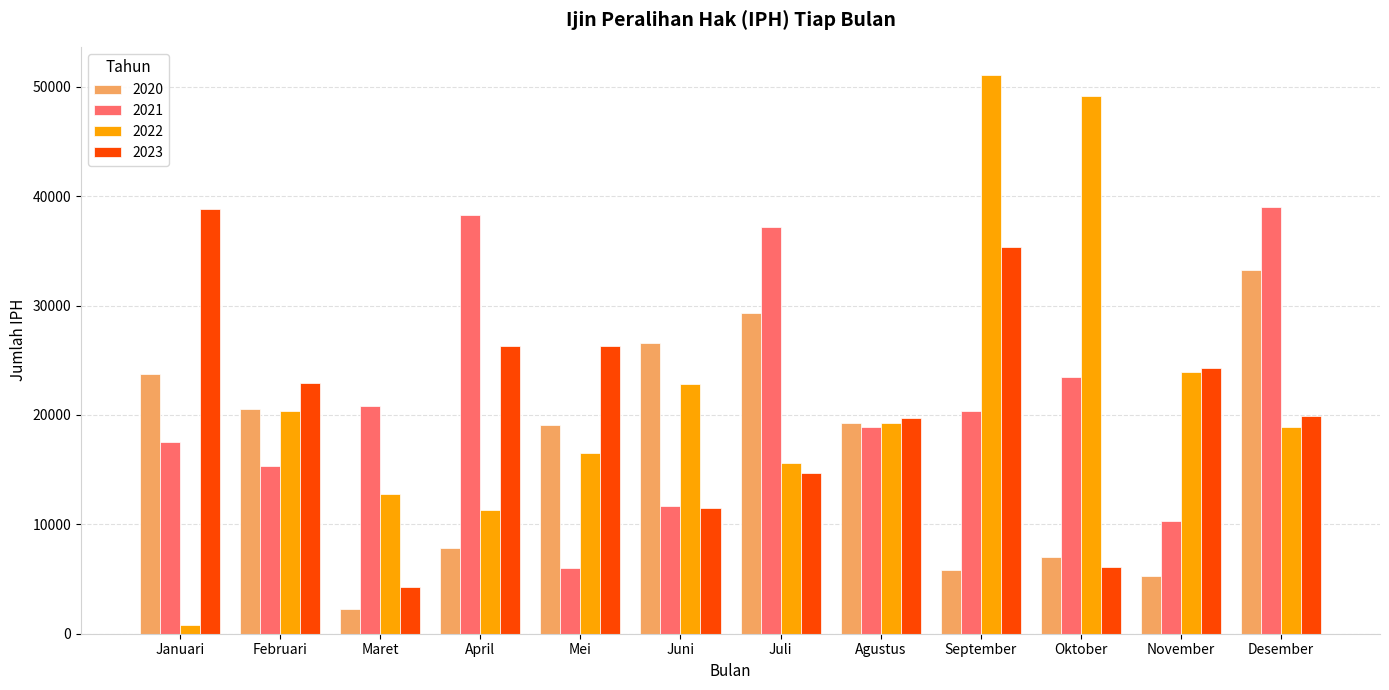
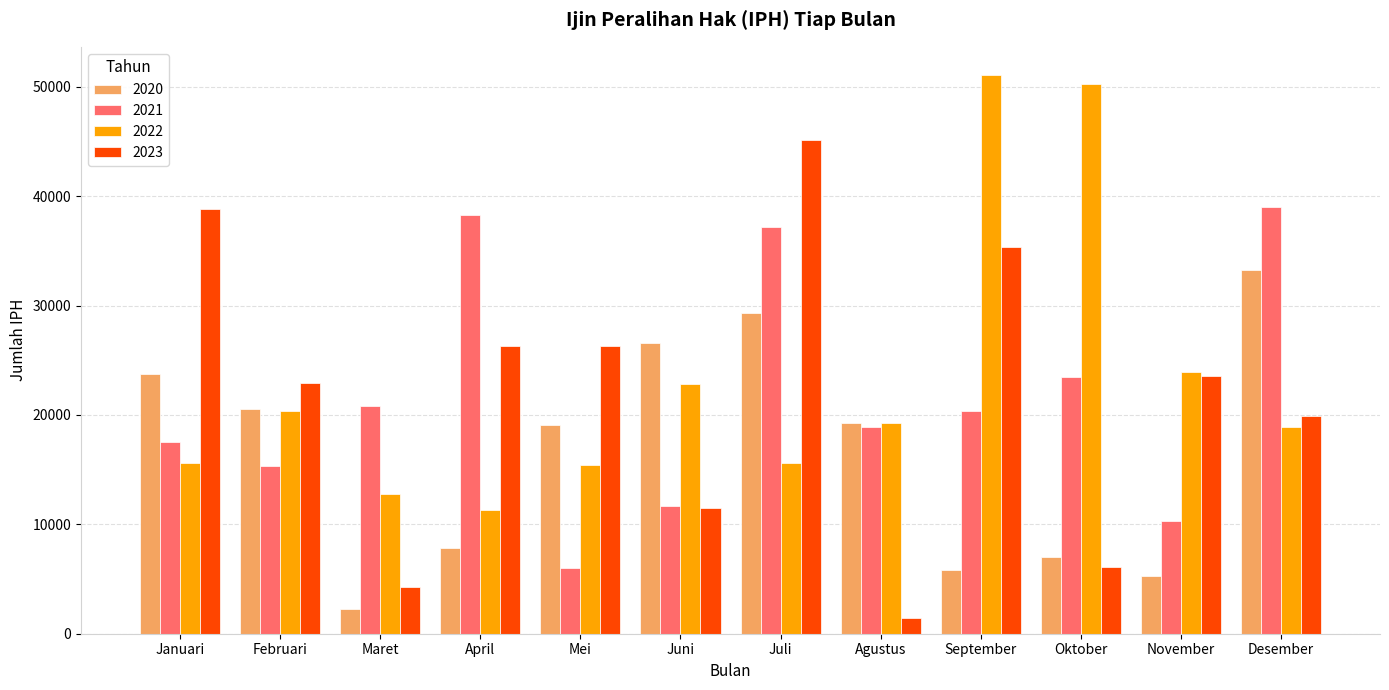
2022, Januari: 800 -> 15600
2022, Mei: 16600 -> 15400
2023, Juli: 14700 -> 45100
2023, Agustus: 19700 -> 1500
2022, Oktober: 49200 -> 50300
2023, November: 24300 -> 23500
